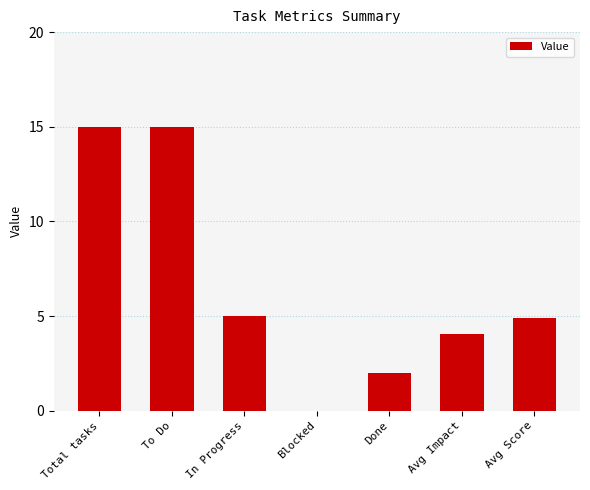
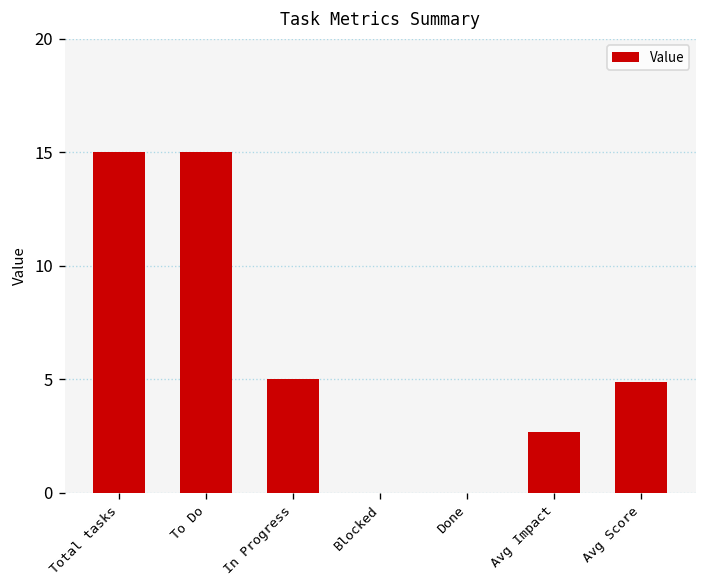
Done: 2 -> 0
Avg Impact: 4.0 -> 2.7
